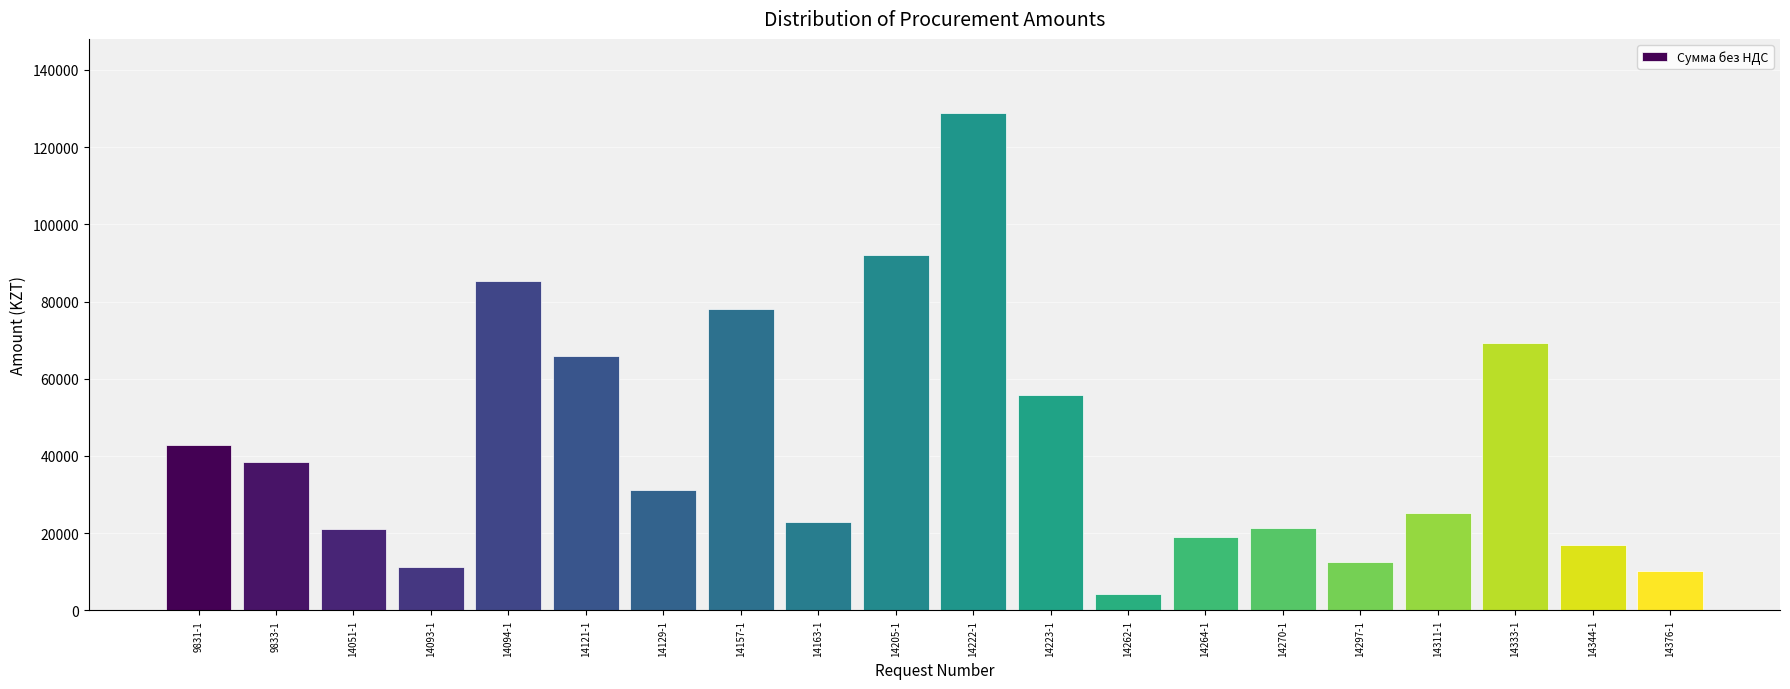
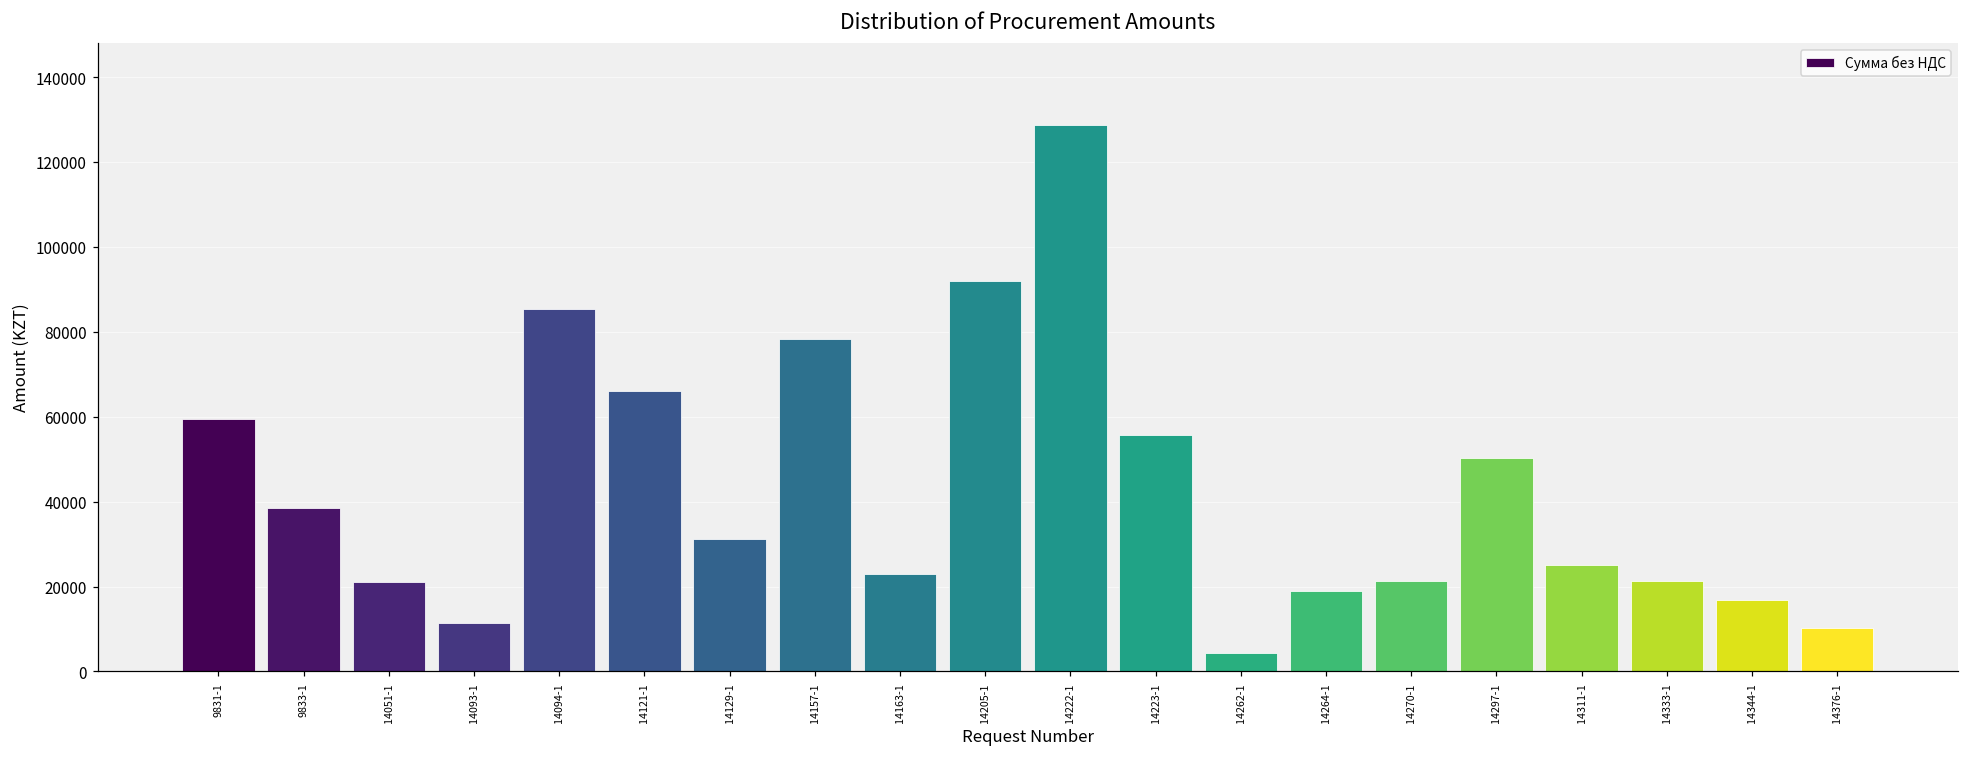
9831-1: 43000 -> 60000
14297-1: 13000 -> 50000
14333-1: 69000 -> 21000
